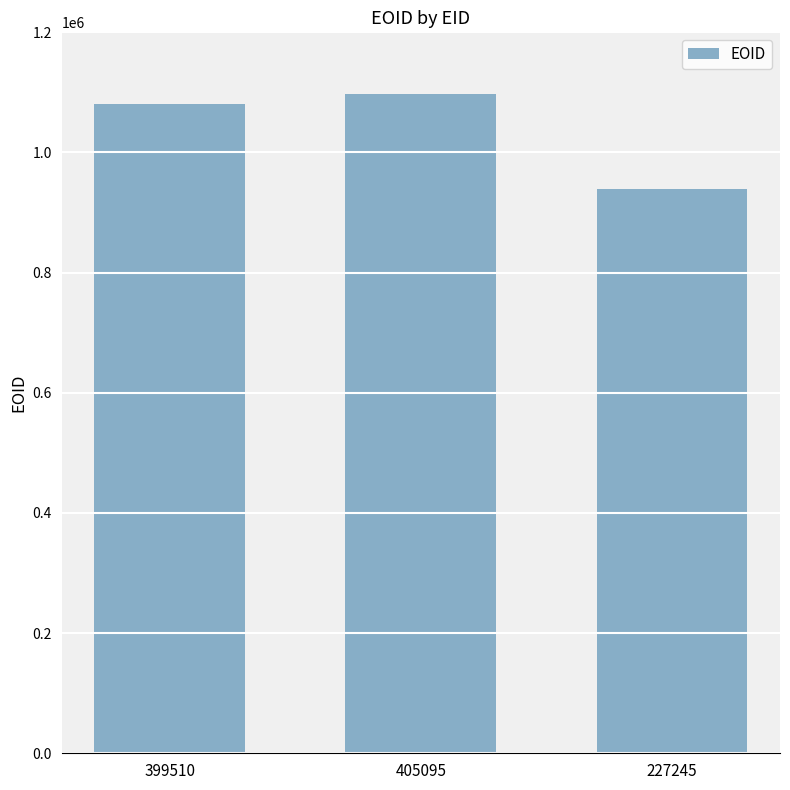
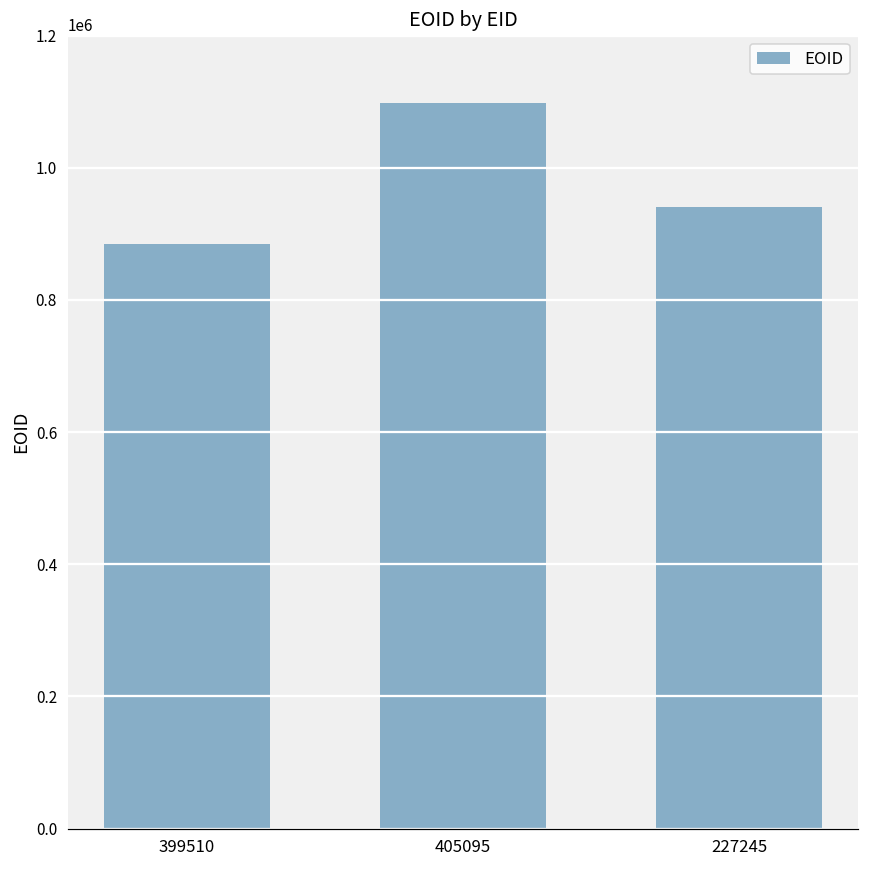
399510: 1080000 -> 880000
